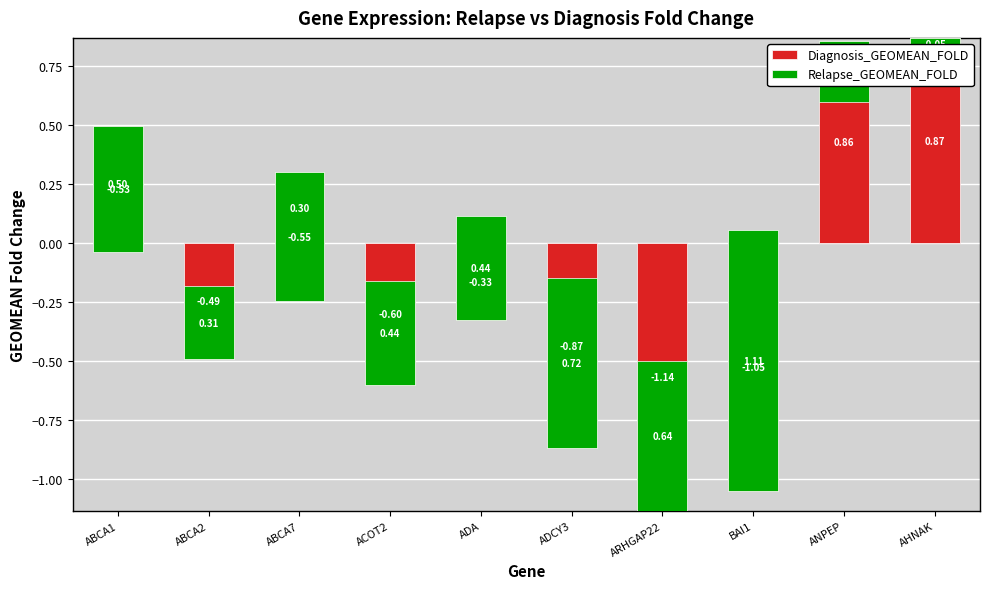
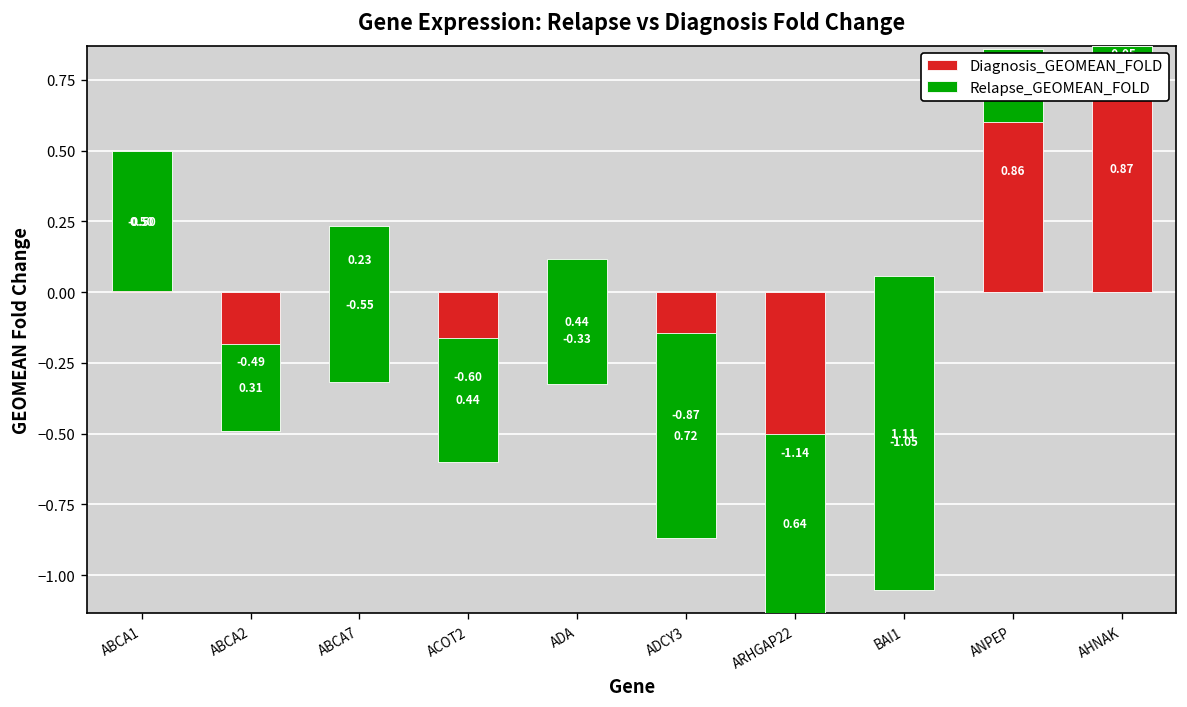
Relapse_GEOMEAN_FOLD, ABCA1: -0.53 -> -0.50
Diagnosis_GEOMEAN_FOLD, ABCA7: 0.30 -> 0.23
